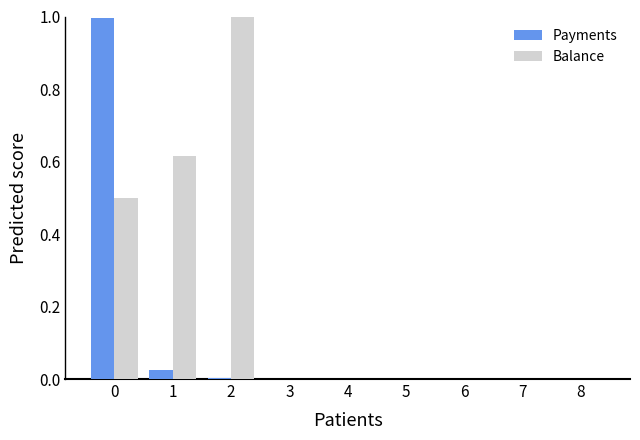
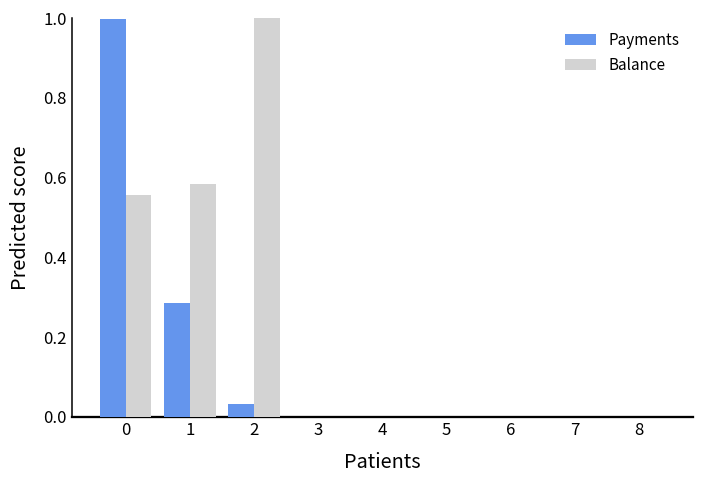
Balance, 0: 0.50 -> 0.56
Payments, 1: 0.03 -> 0.28
Balance, 1: 0.62 -> 0.58
Payments, 2: 0.00 -> 0.03
